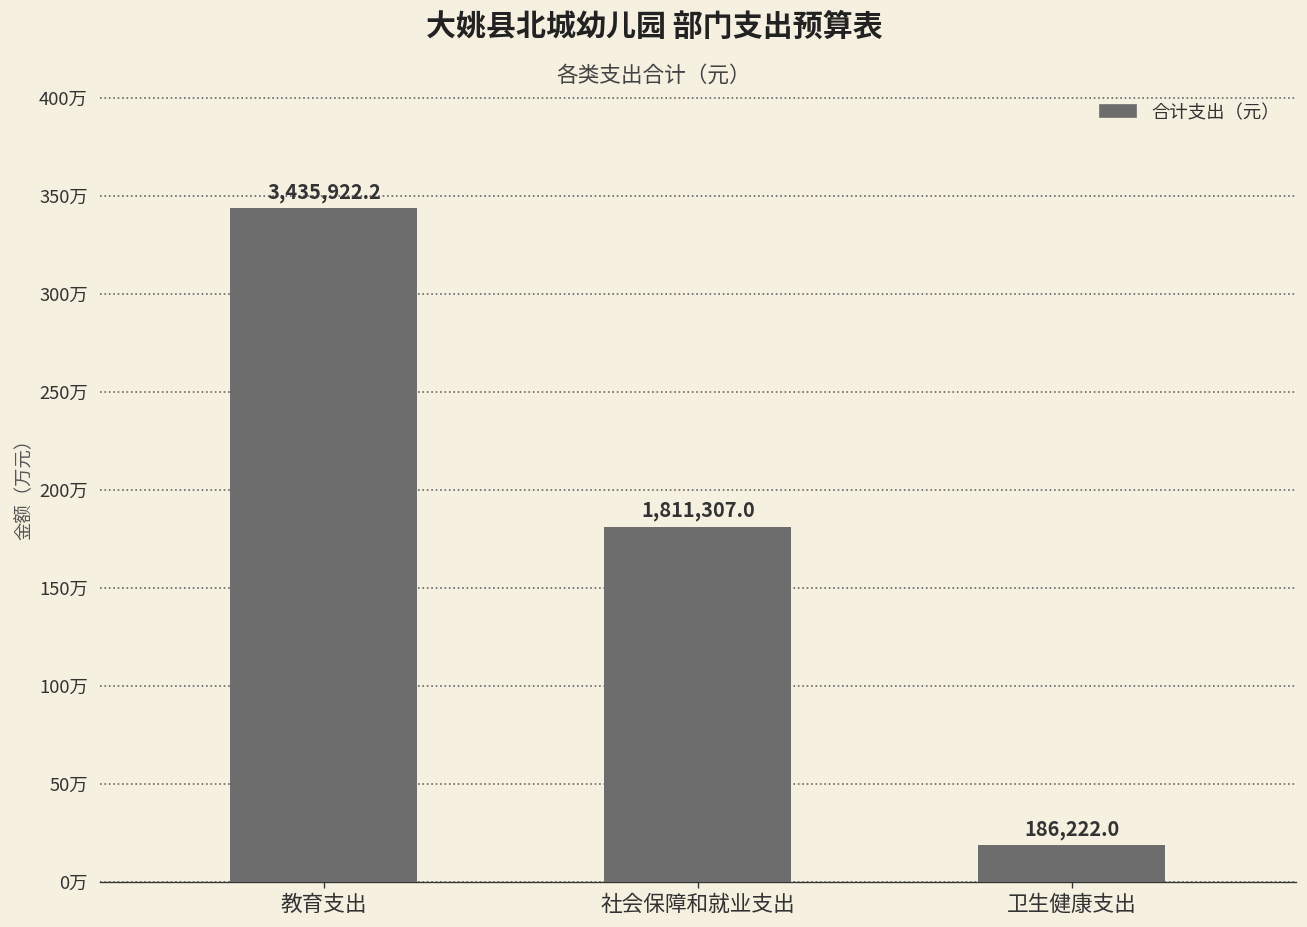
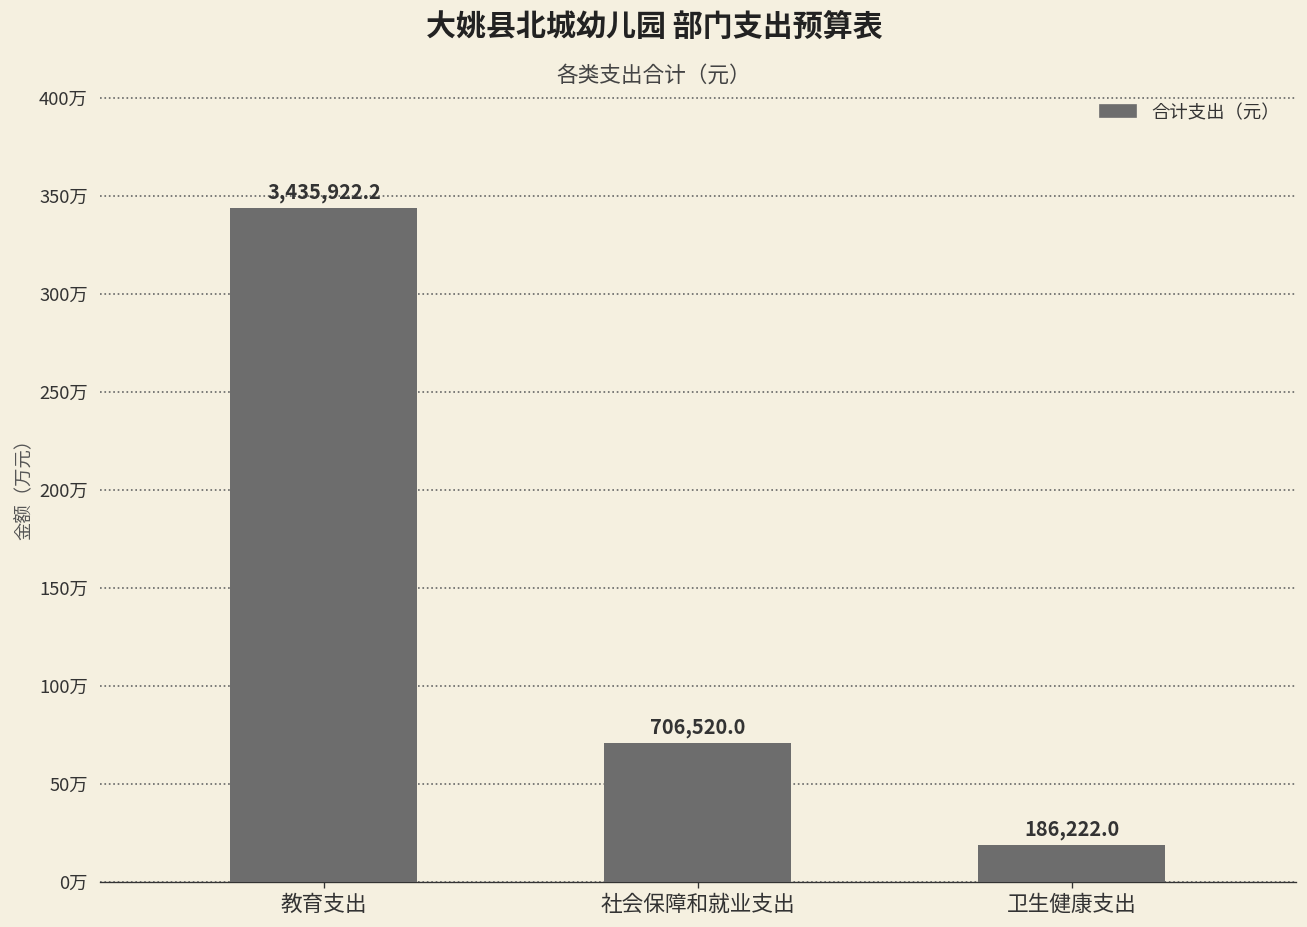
社会保障和就业支出: 1,811,307.0 -> 706,520.0
